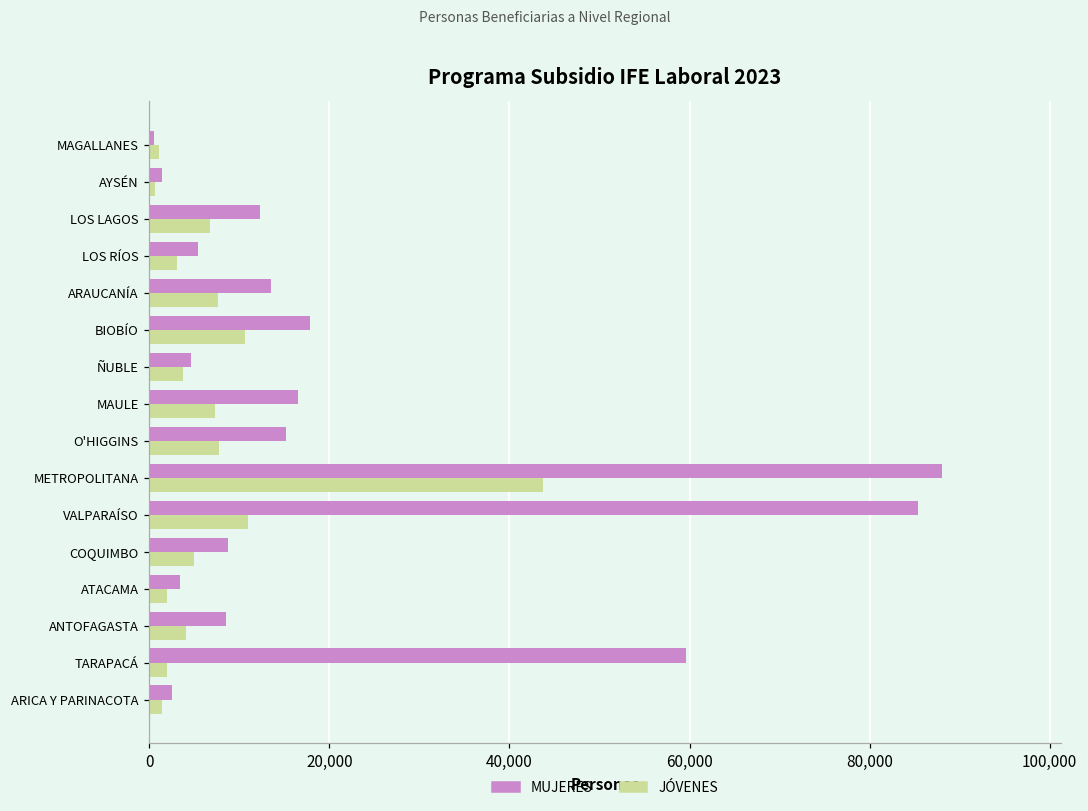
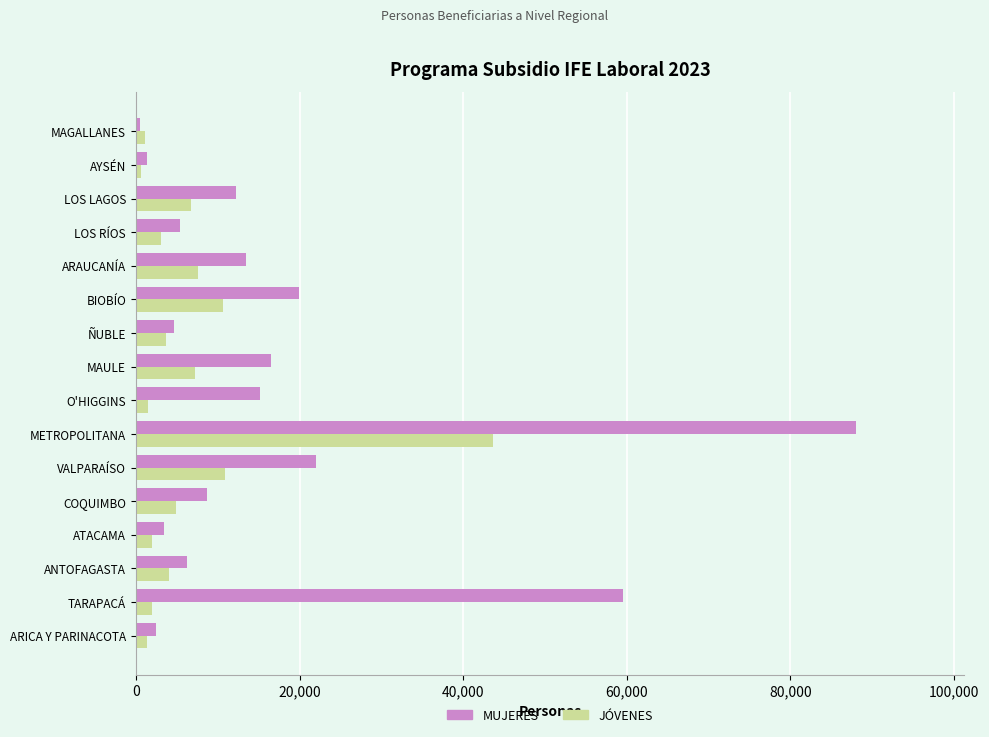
MUJERES, BIOBÍO: 18,000 -> 20,000
JÓVENES, O'HIGGINS: 8,000 -> 1,000
MUJERES, VALPARAÍSO: 85,000 -> 22,000
MUJERES, ANTOFAGASTA: 9,000 -> 6,000
